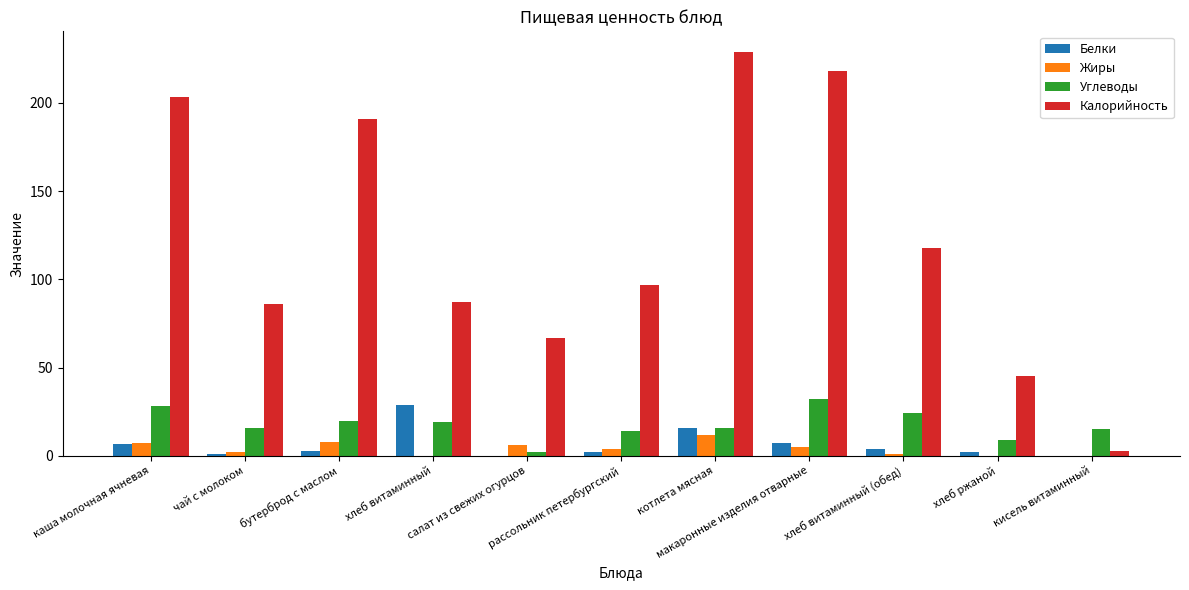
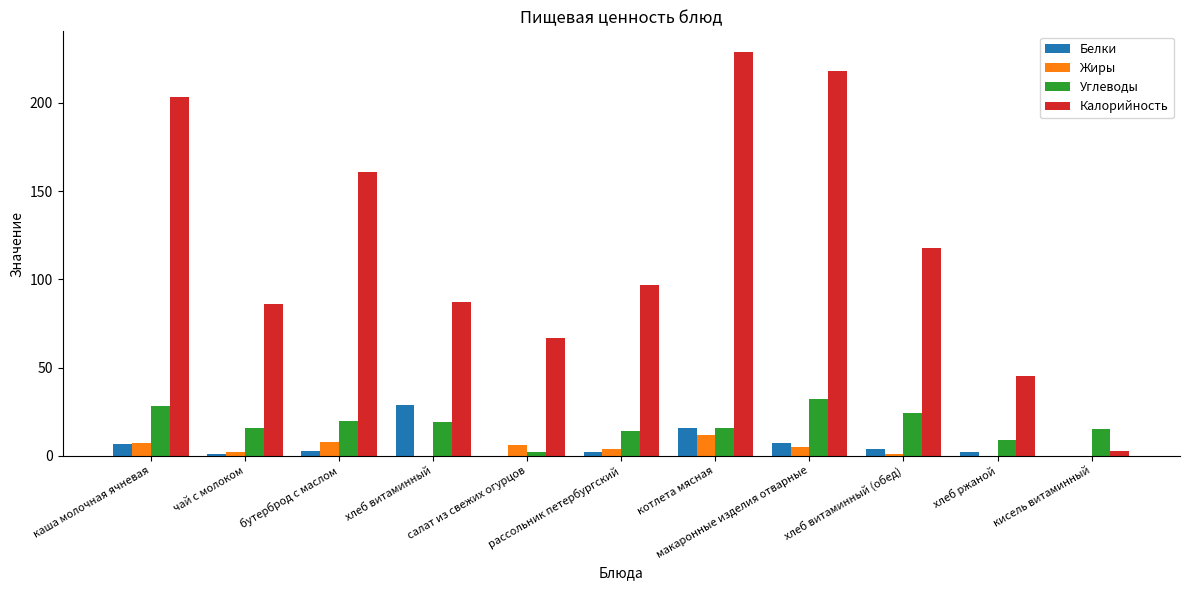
Калорийность, бутерброд с маслом: 191 -> 161
